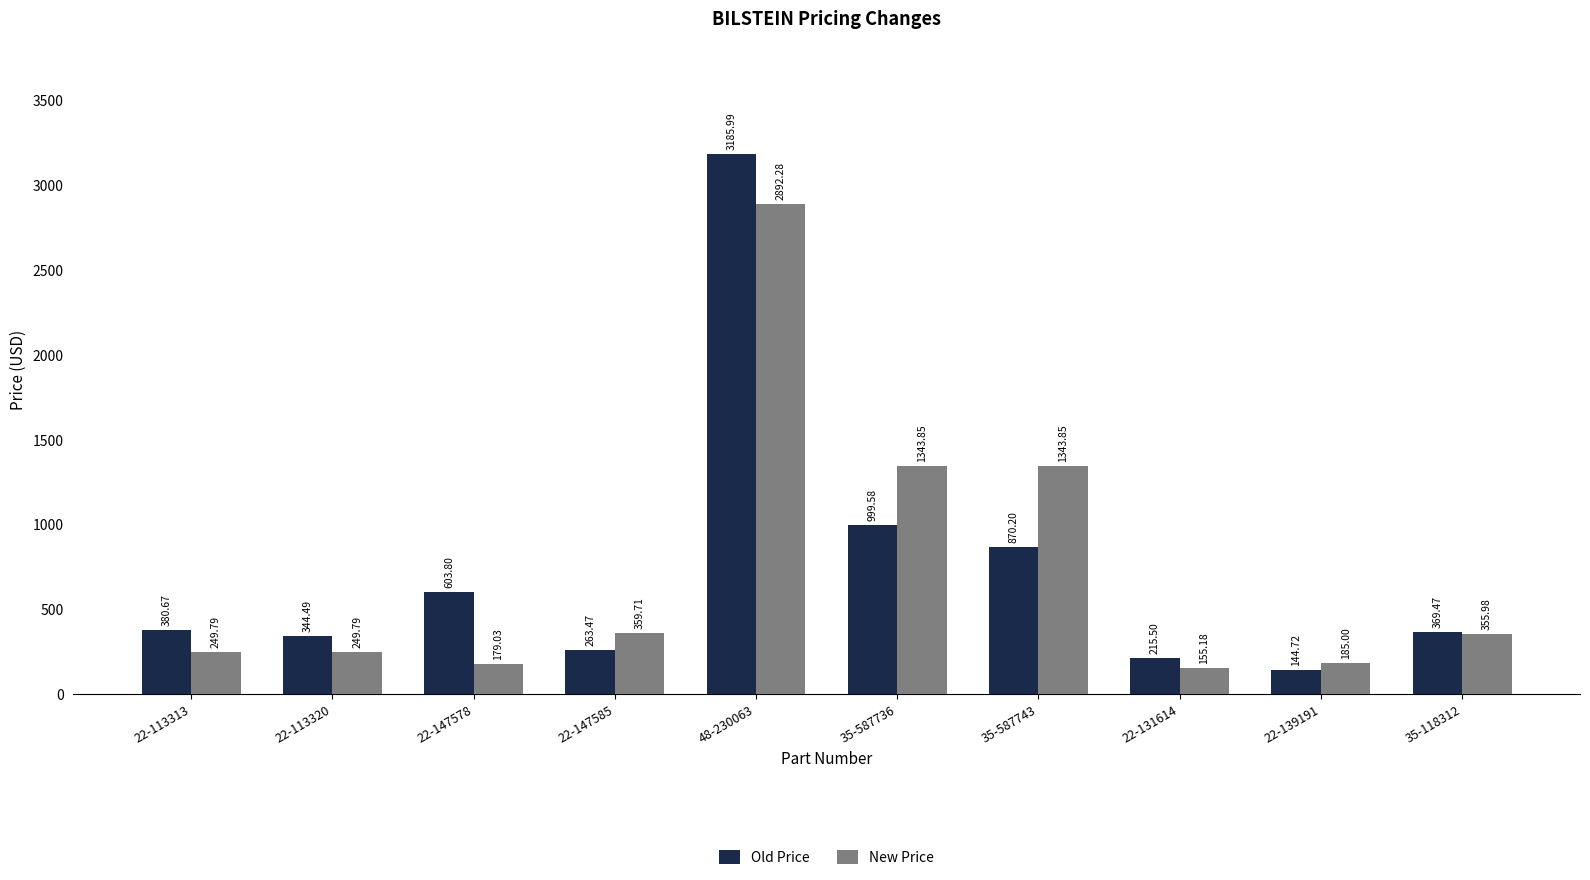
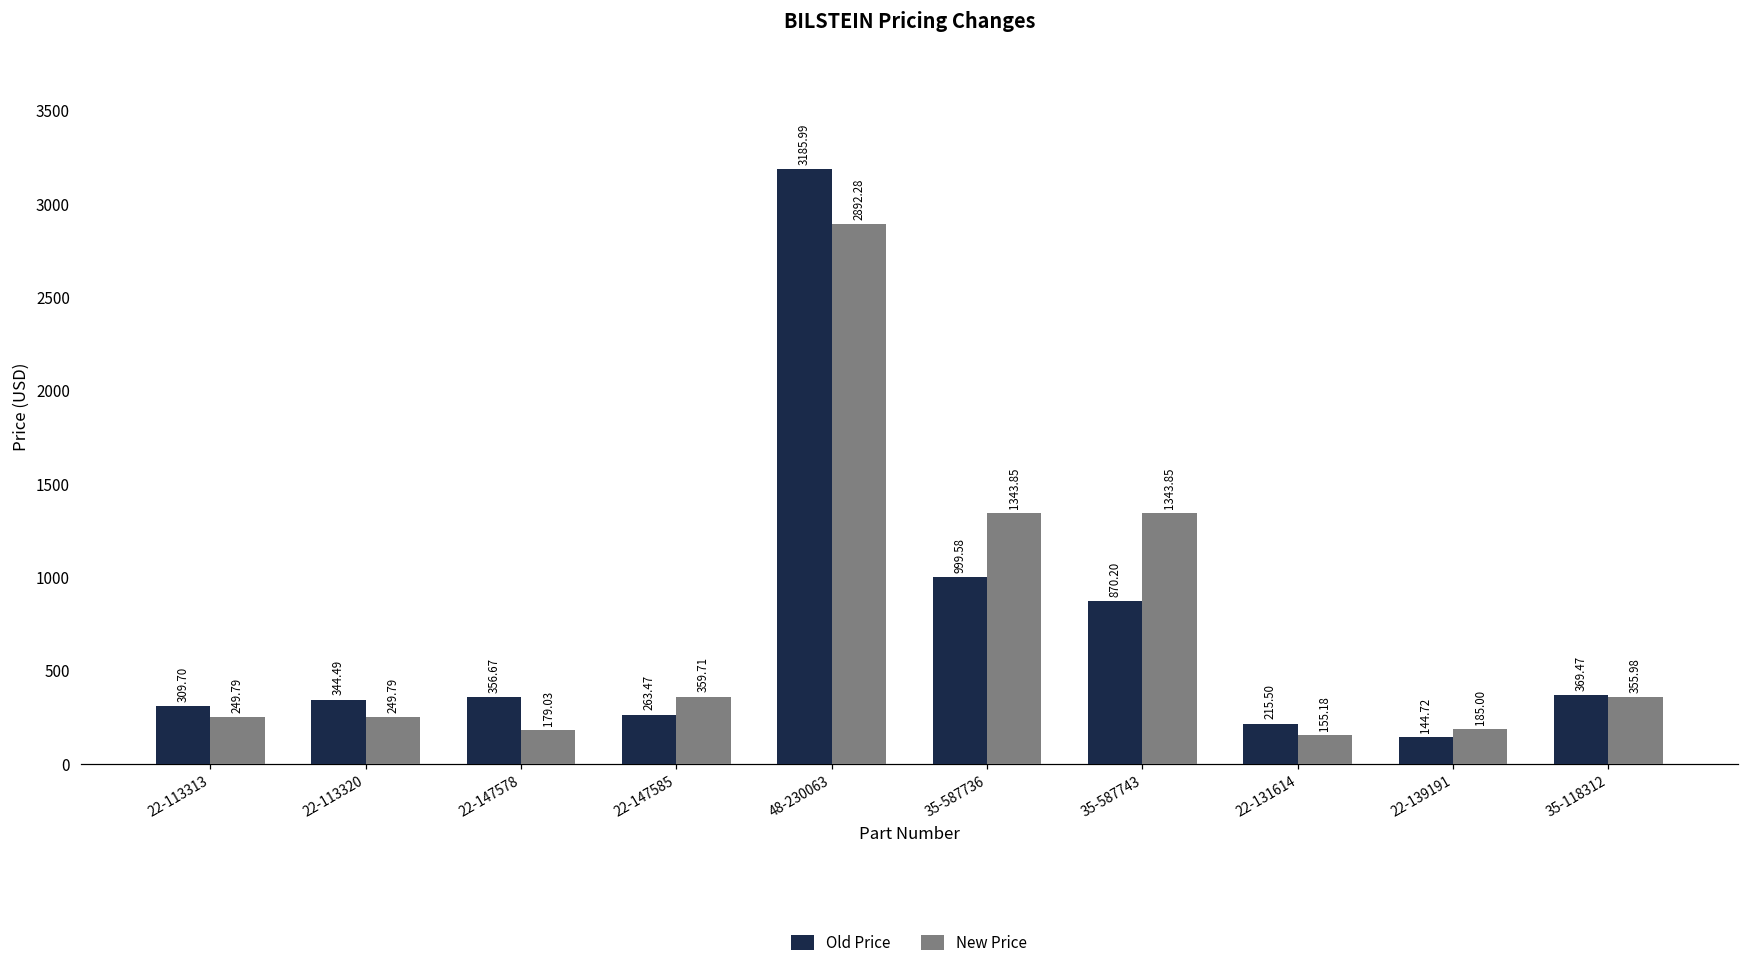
Old Price, 22-113313: 380.67 -> 309.70
Old Price, 22-147578: 603.80 -> 356.67
